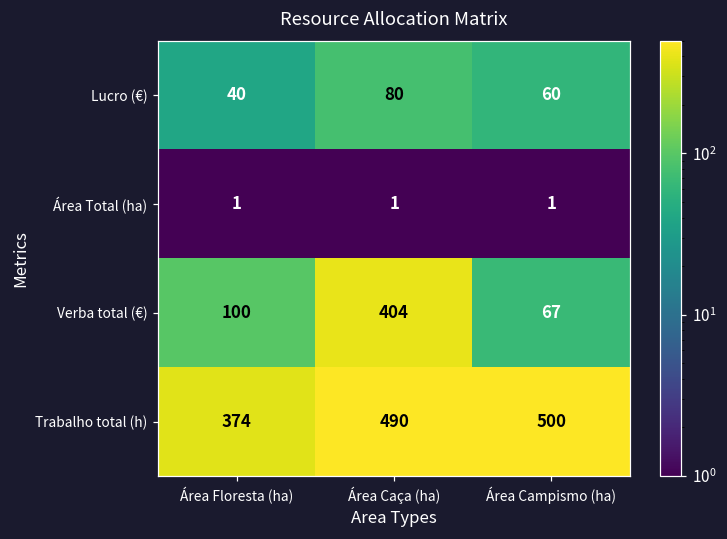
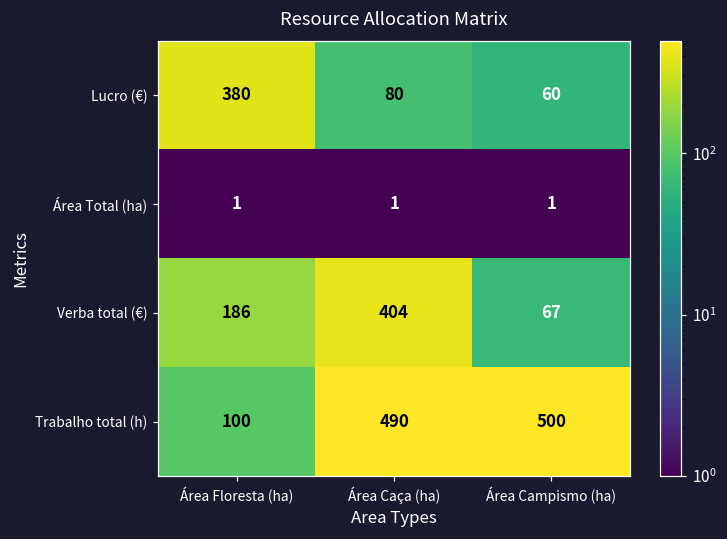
Lucro (€), Área Floresta (ha): 40 -> 380
Verba total (€), Área Floresta (ha): 100 -> 186
Trabalho total (h), Área Floresta (ha): 374 -> 100
